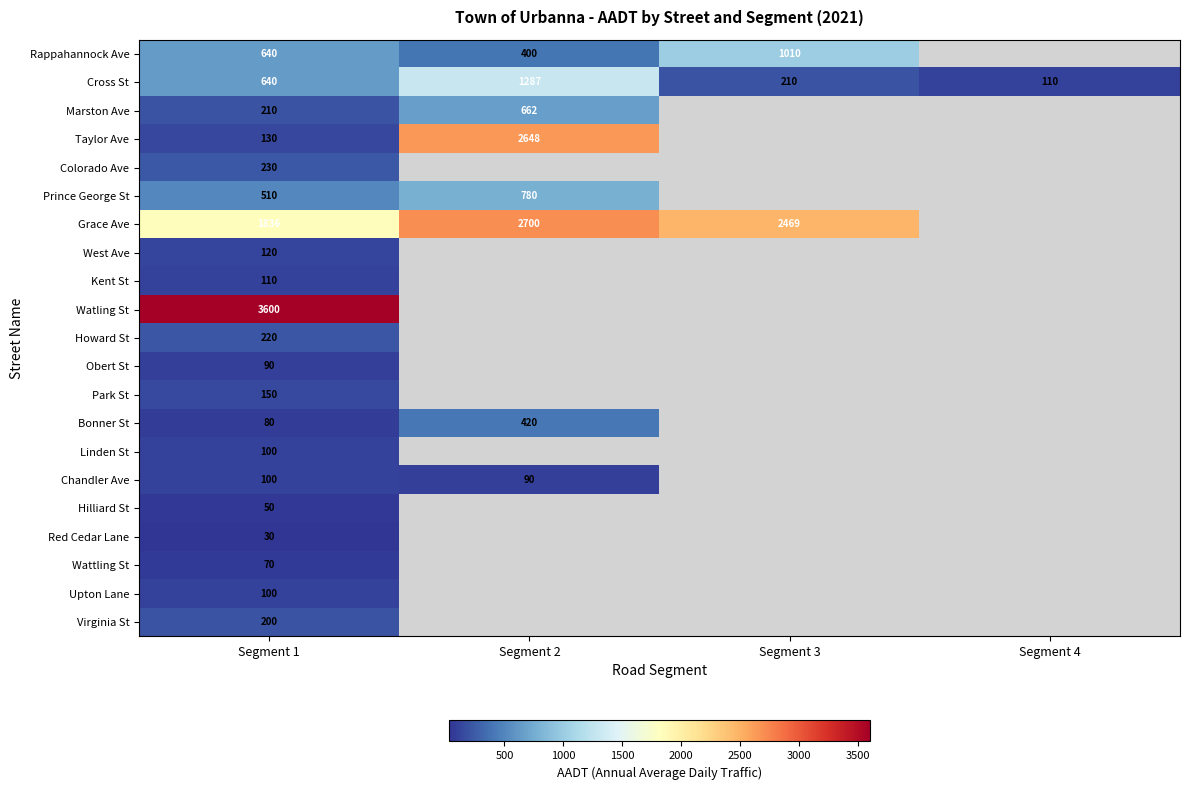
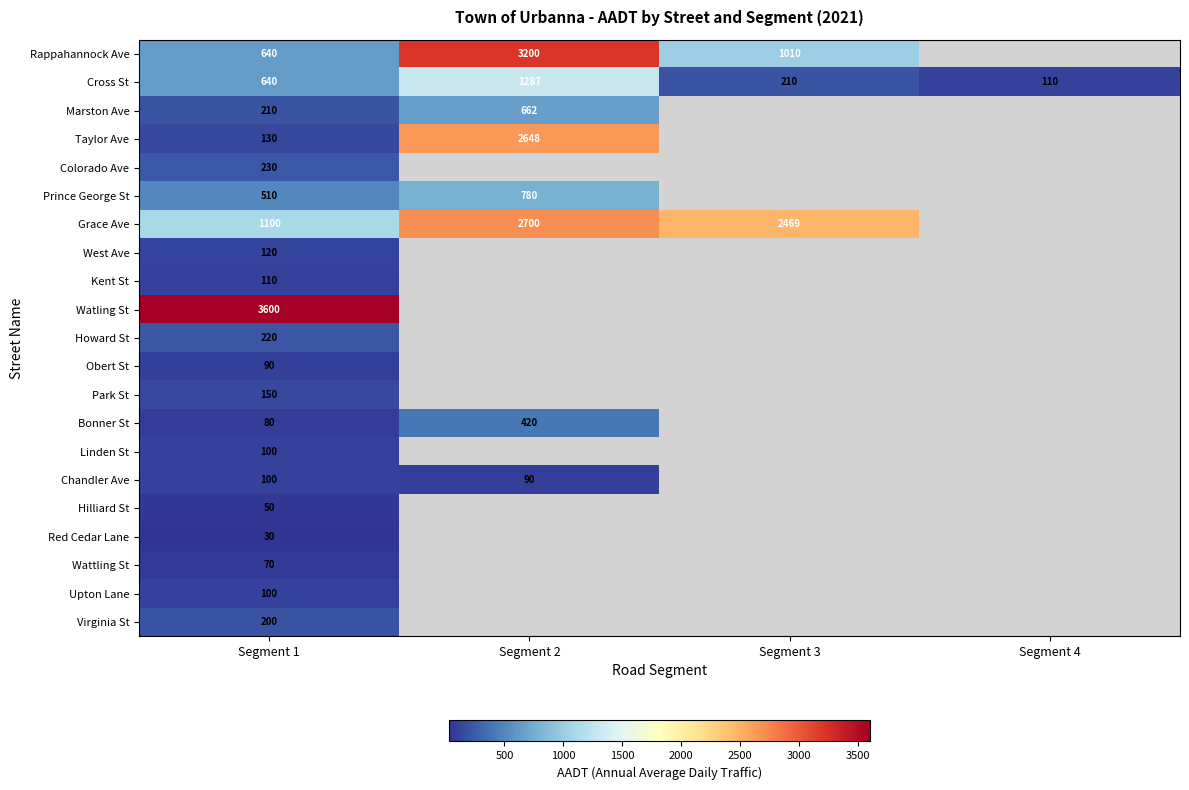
Rappahannock Ave, Segment 2: 400 -> 3200
Grace Ave, Segment 1: 1836 -> 1100
